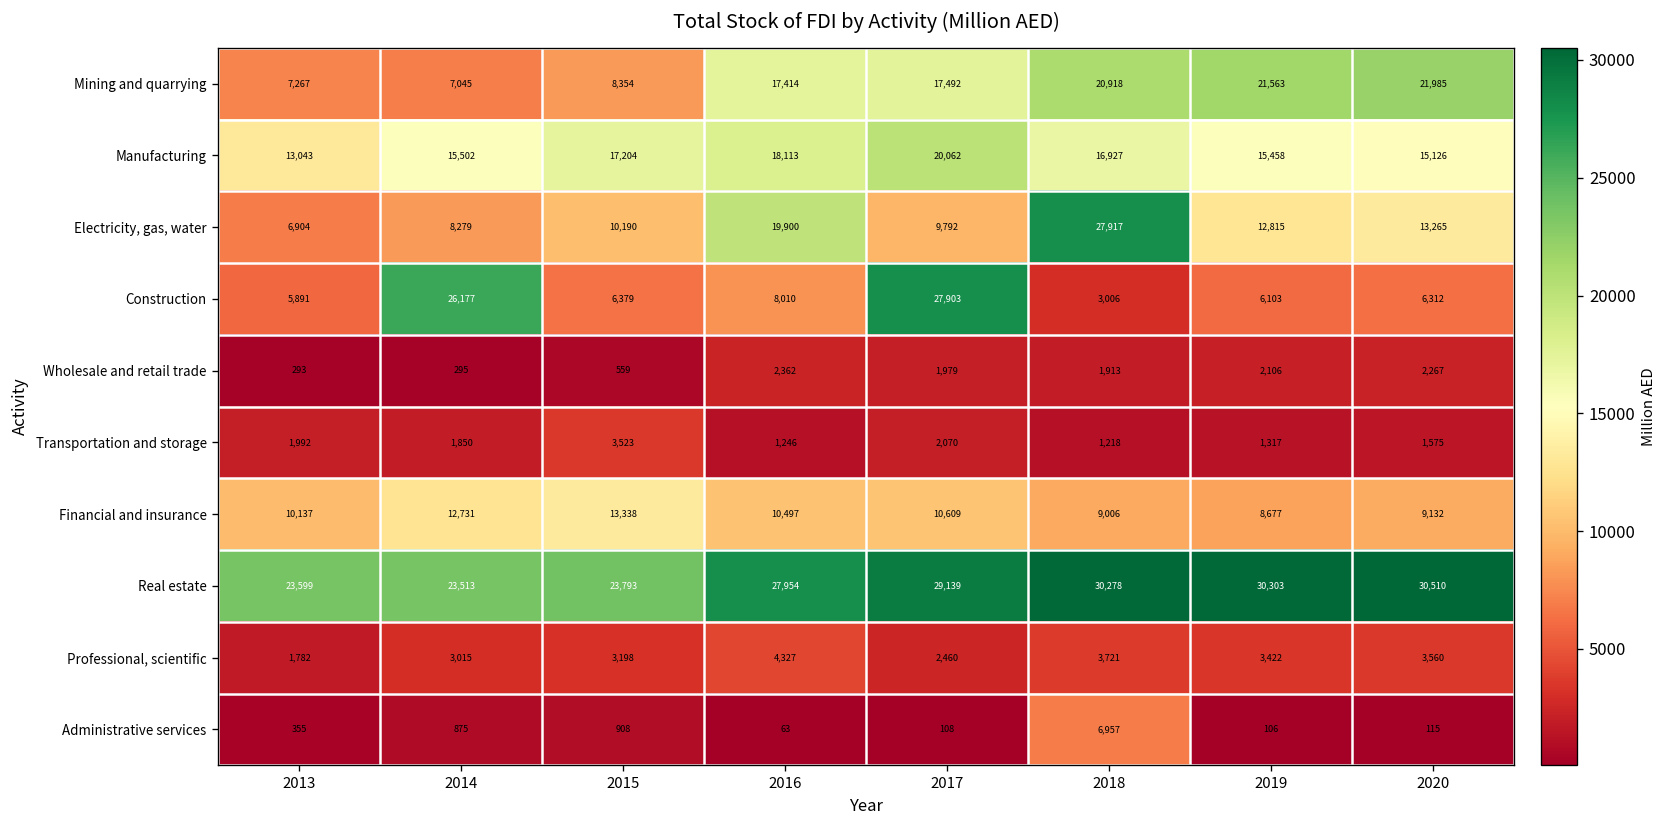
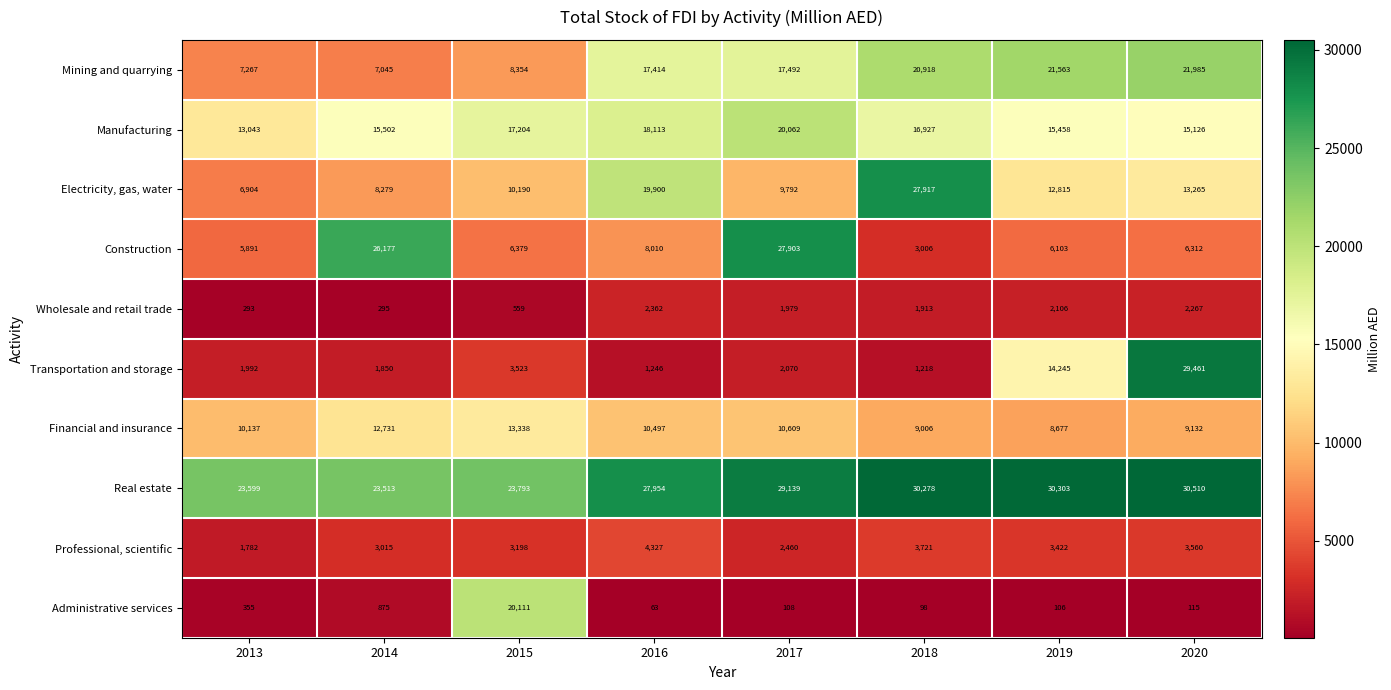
Transportation and storage, 2019: 1,317 -> 14,245
Transportation and storage, 2020: 1,575 -> 29,461
Administrative services, 2015: 908 -> 20,111
Administrative services, 2018: 6,957 -> 98
